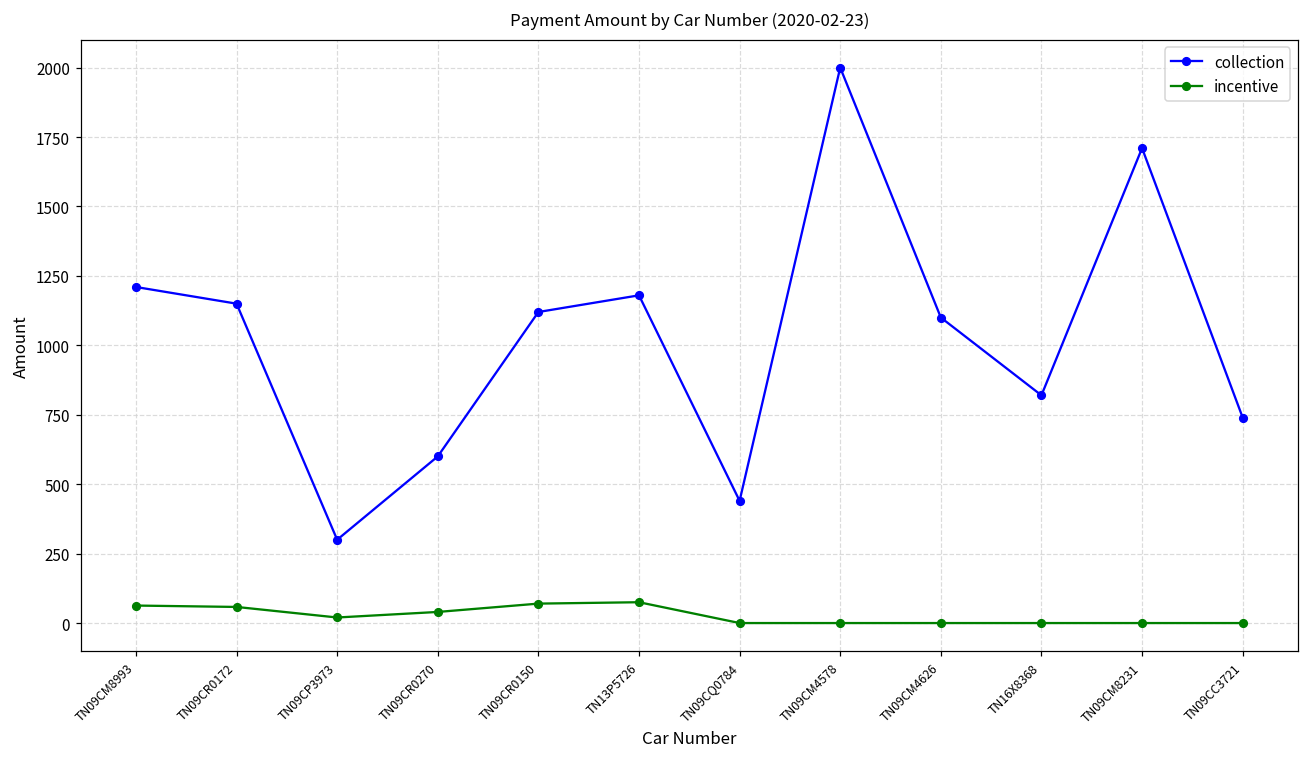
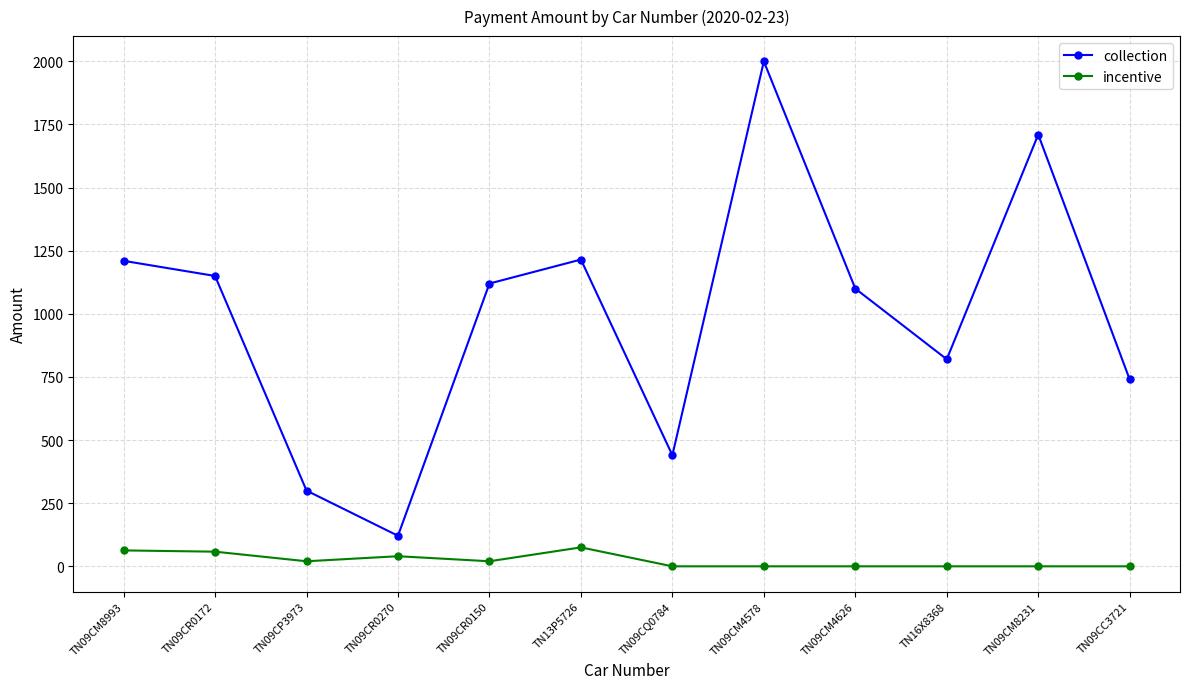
collection, TN09CR0270: 600 -> 120
incentive, TN09CR0150: 70 -> 20
collection, TN13P5726: 1180 -> 1220
